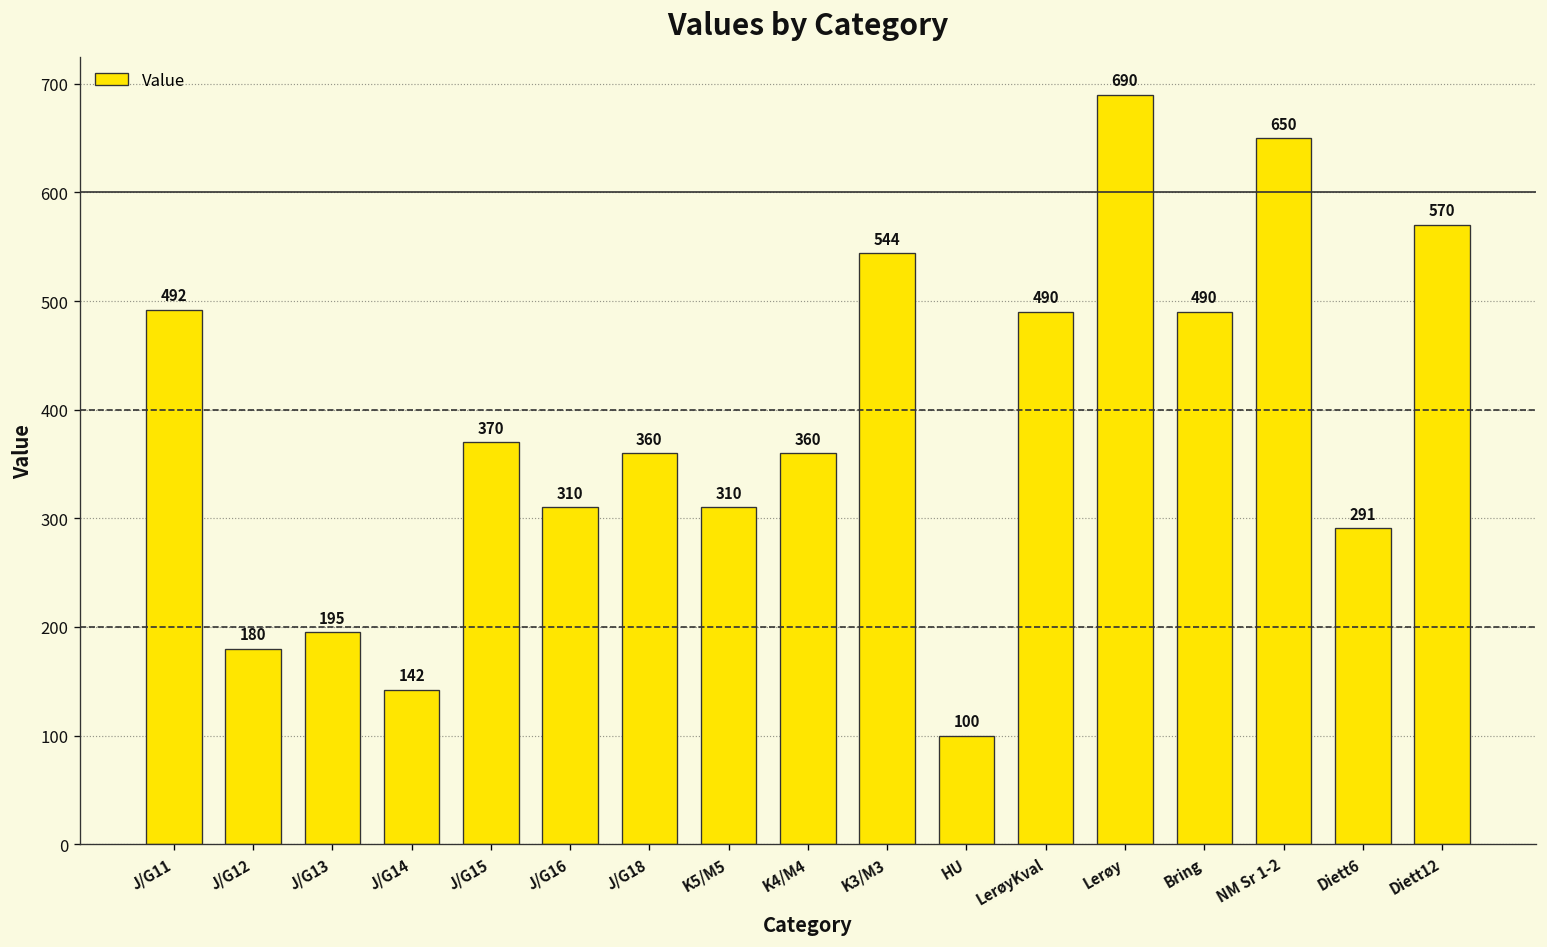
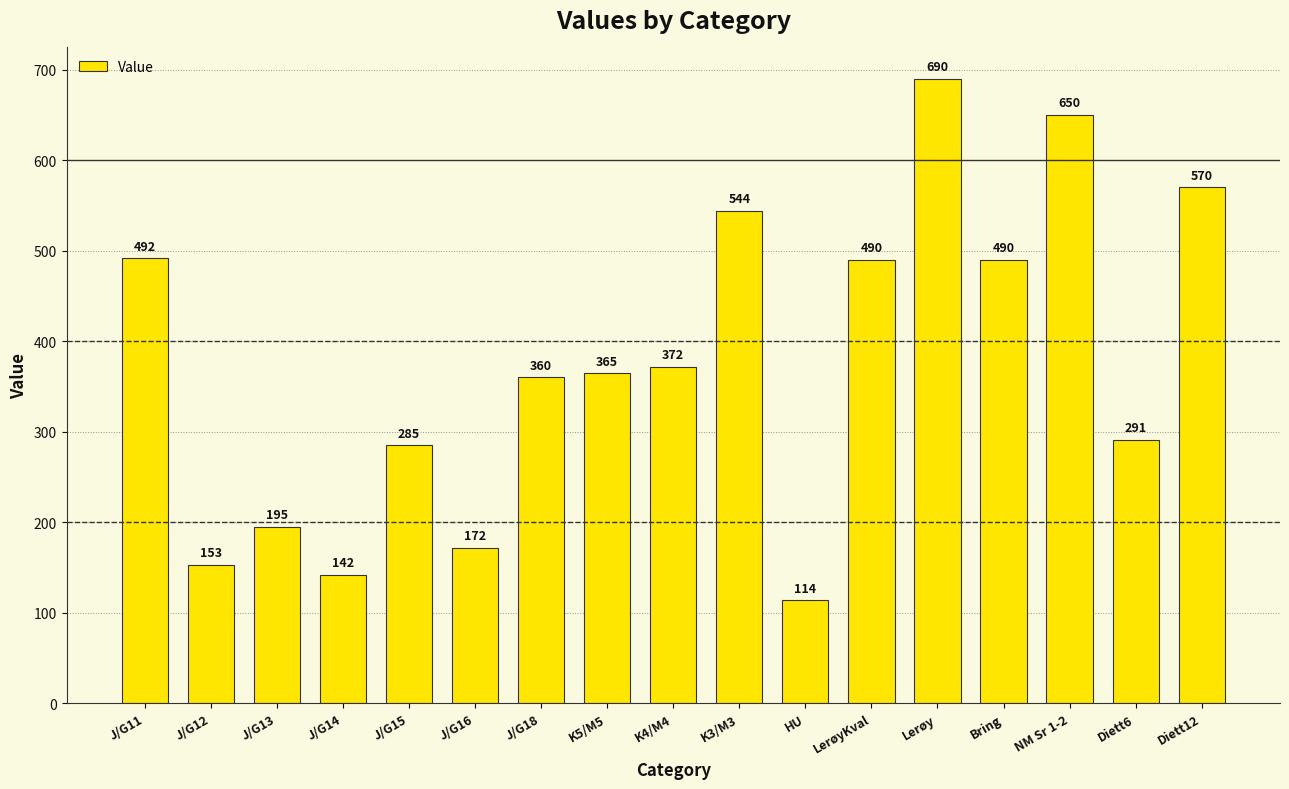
J/G12: 180 -> 153
J/G15: 370 -> 285
J/G16: 310 -> 172
K5/M5: 310 -> 365
K4/M4: 360 -> 372
HU: 100 -> 114
